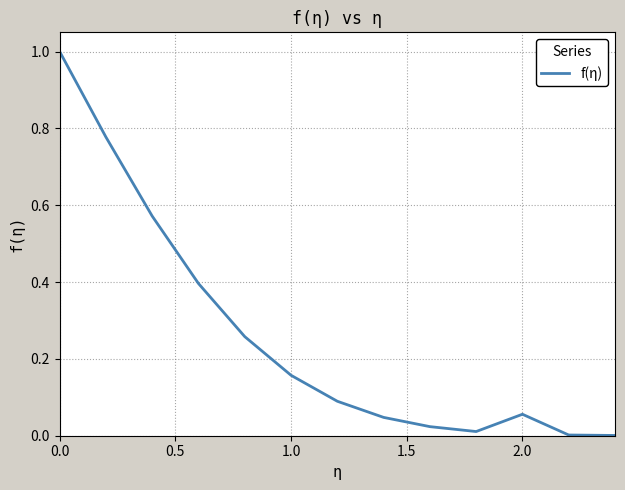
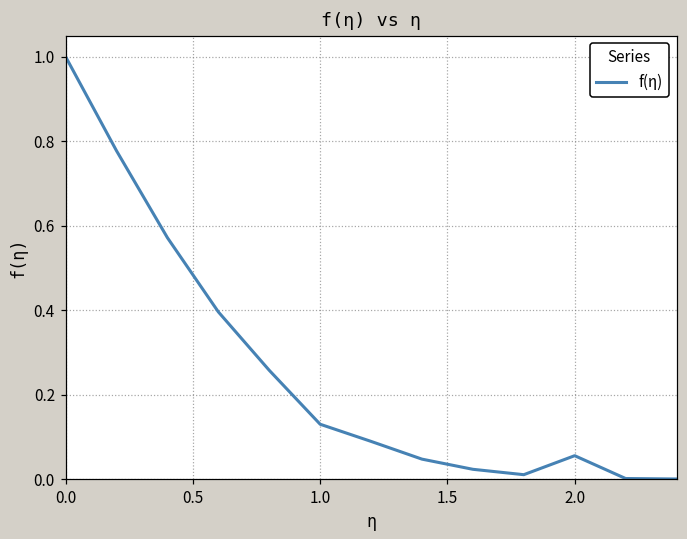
1.0: 0.16 -> 0.13
